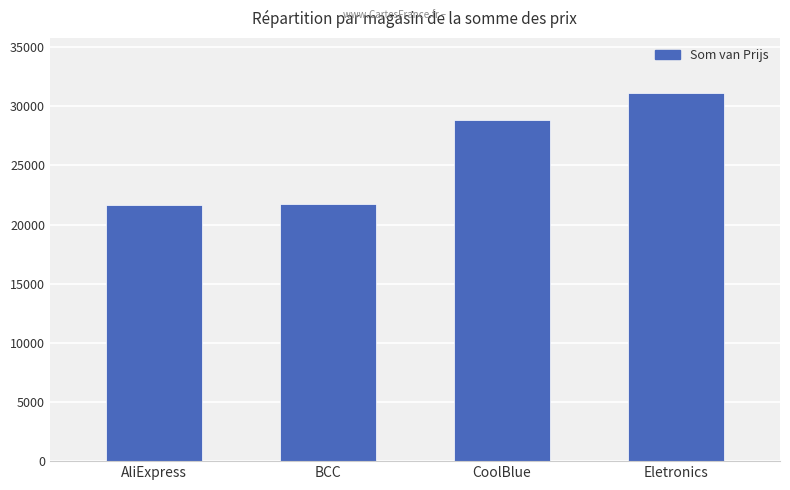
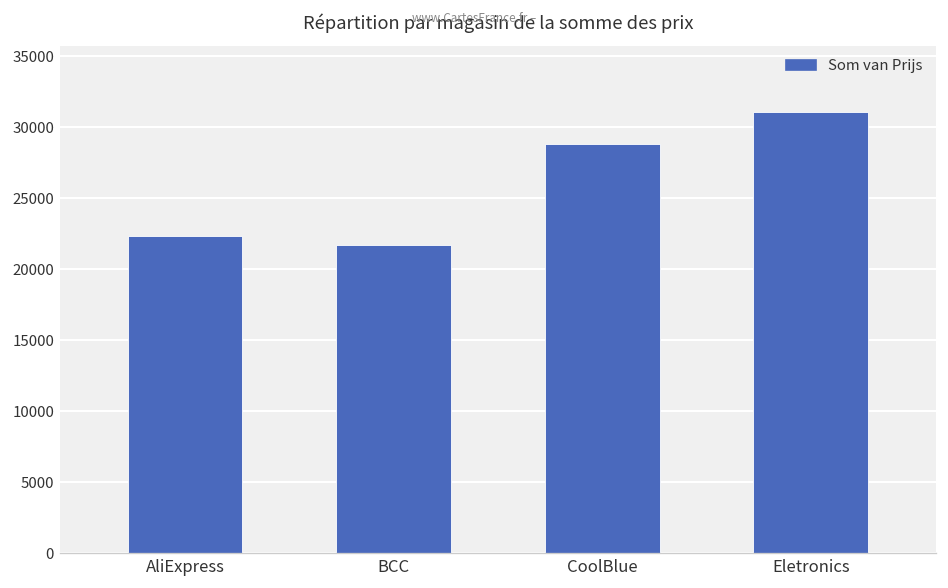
AliExpress: 21600 -> 22300
